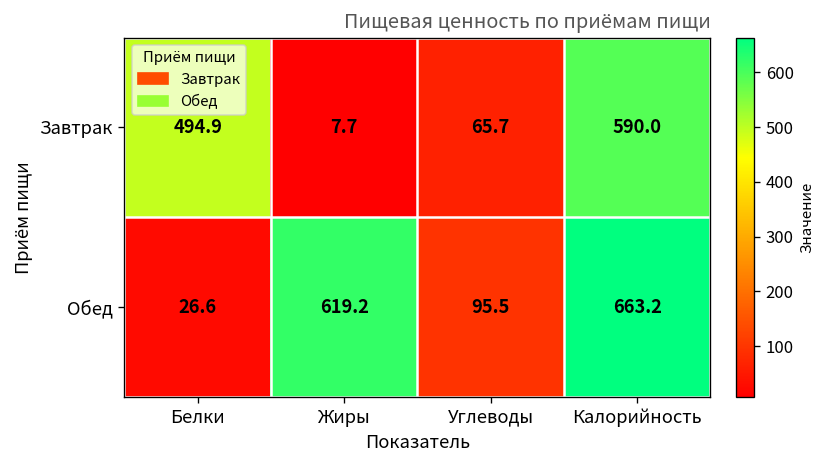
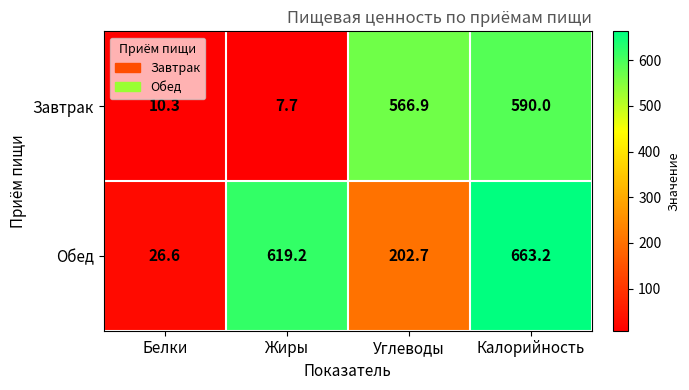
Завтрак, Белки: 494.9 -> 10.3
Завтрак, Углеводы: 65.7 -> 566.9
Обед, Углеводы: 95.5 -> 202.7
